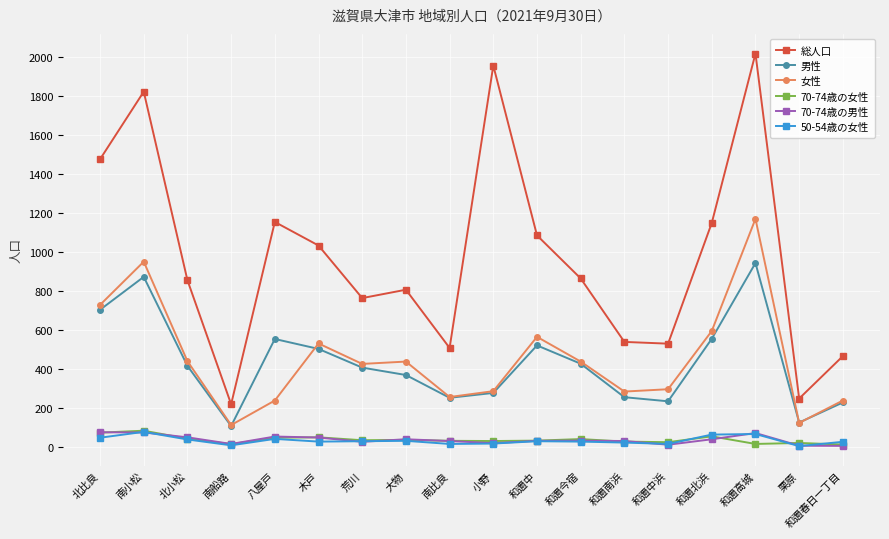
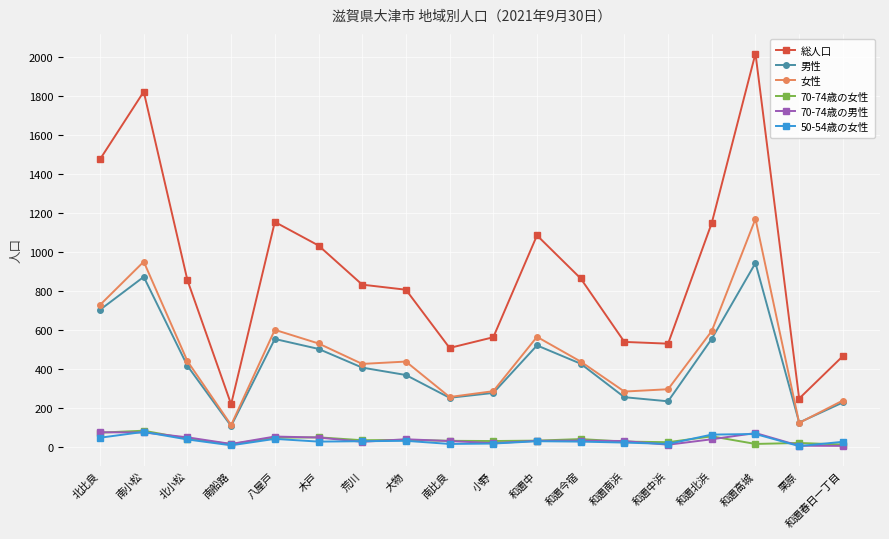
女性, 八屋戸: 240 -> 600
総人口, 荒川: 760 -> 830
総人口, 小野: 1960 -> 560
